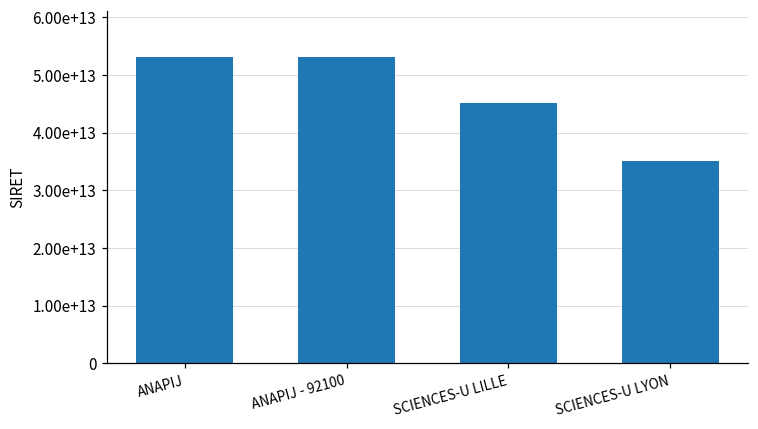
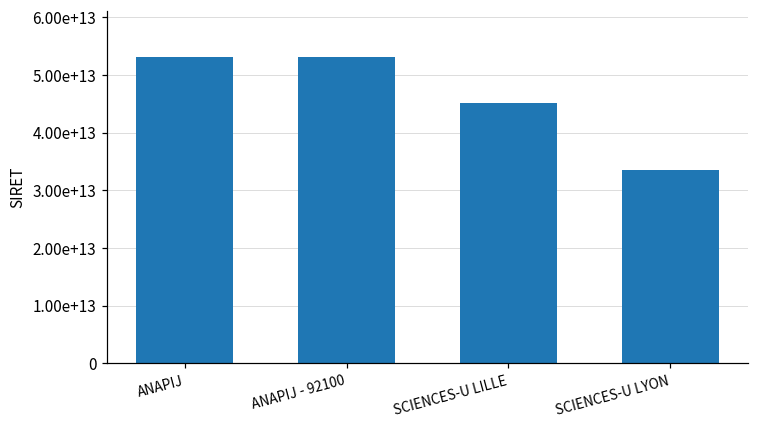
SCIENCES-U LYON: 35000000000000 -> 33000000000000
